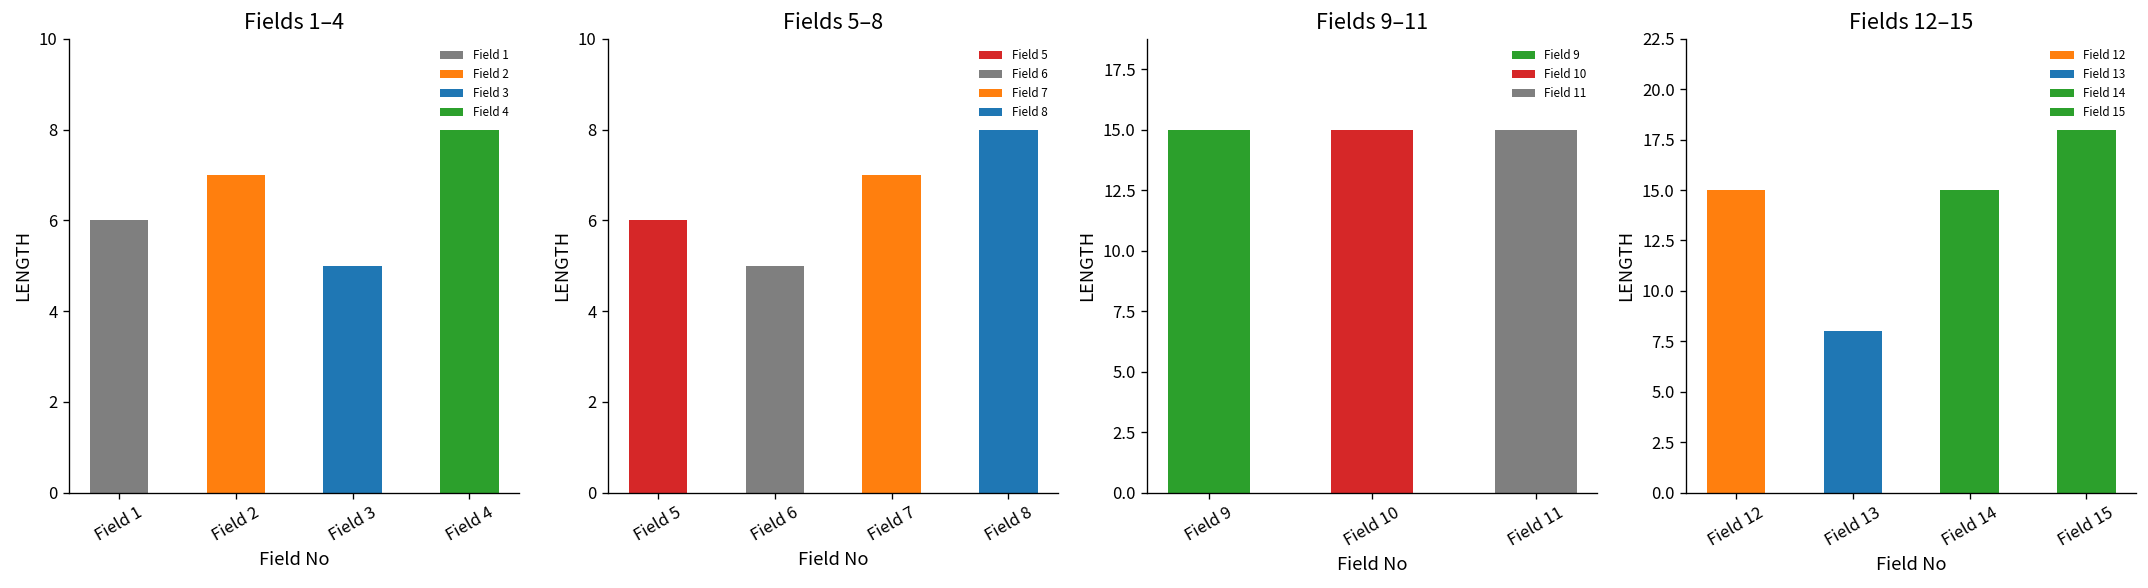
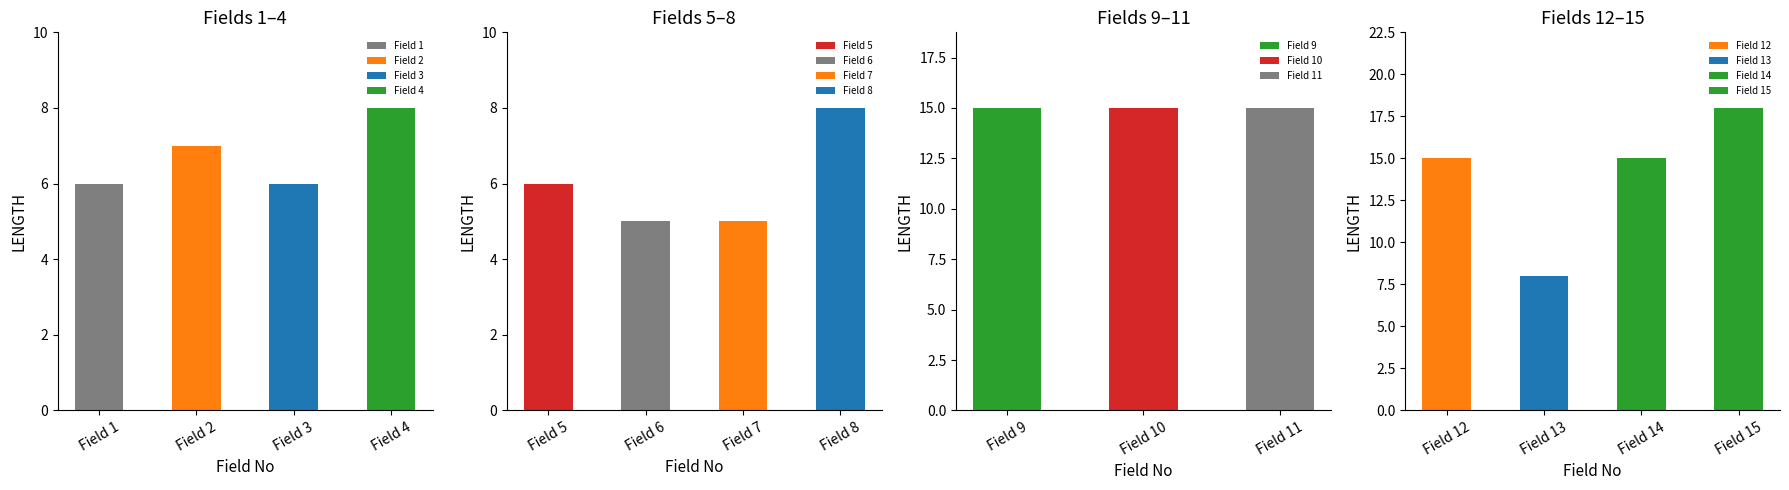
Fields 1–4, Field 3: 5 -> 6
Fields 5–8, Field 7: 7 -> 5
